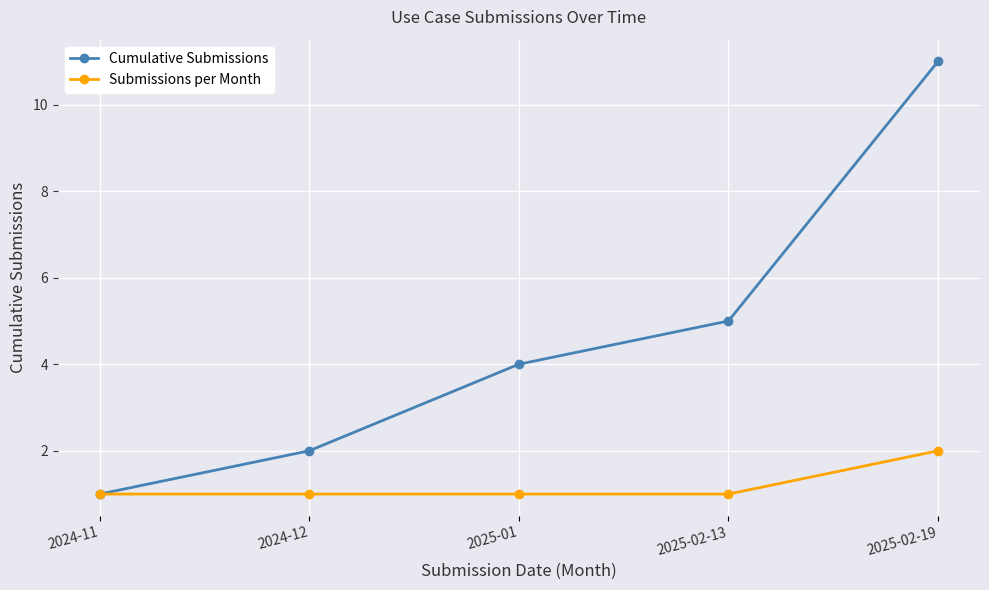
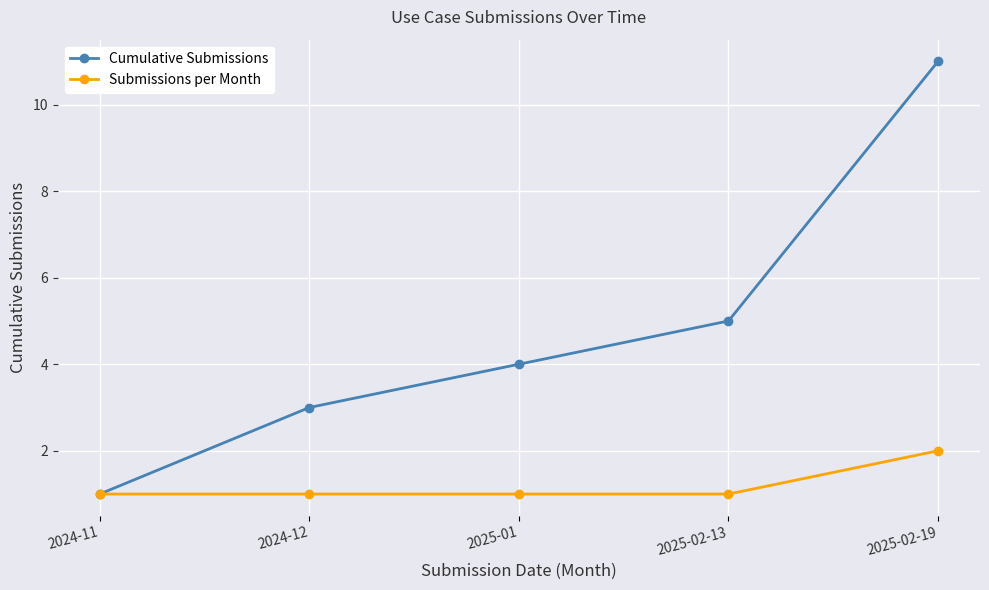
Cumulative Submissions, 2024-12: 2 -> 3
